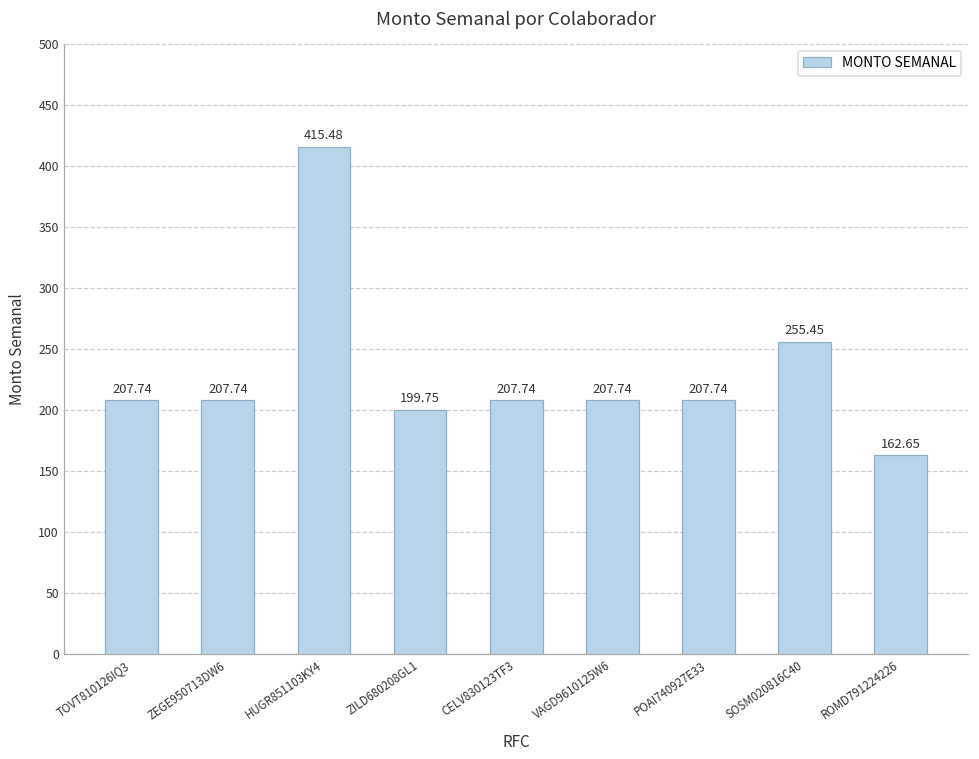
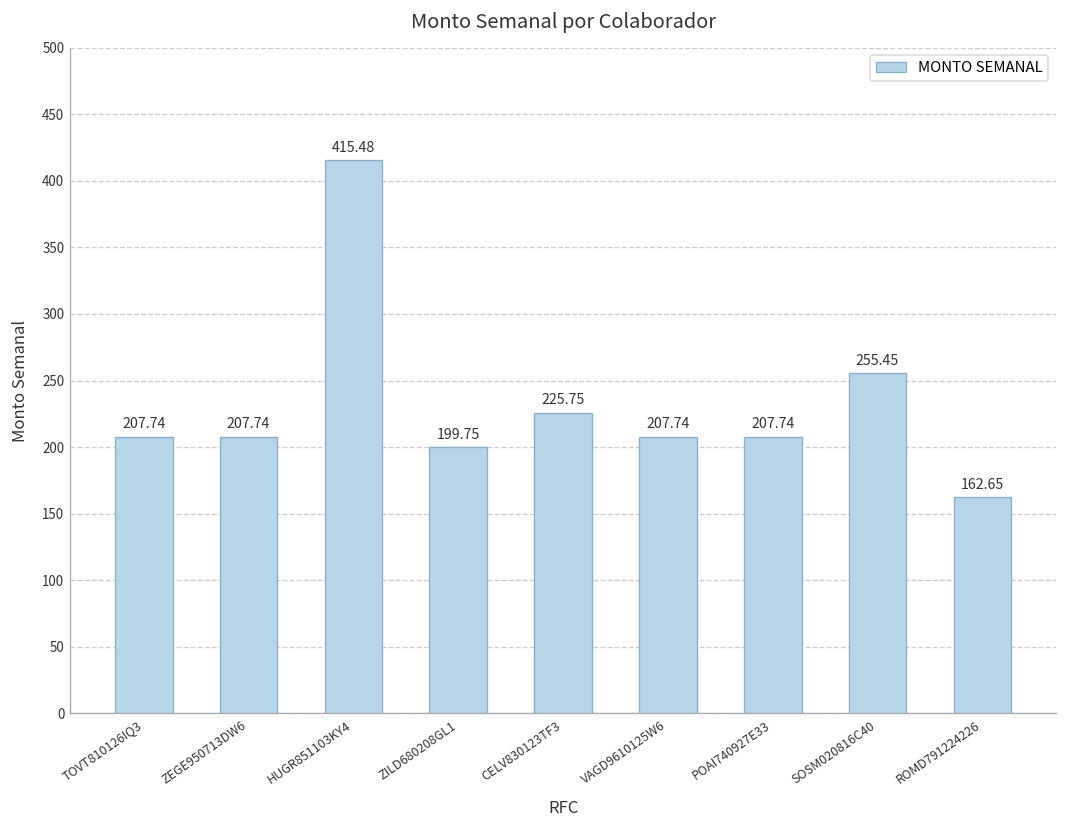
CELV830123TF3: 207.74 -> 225.75
